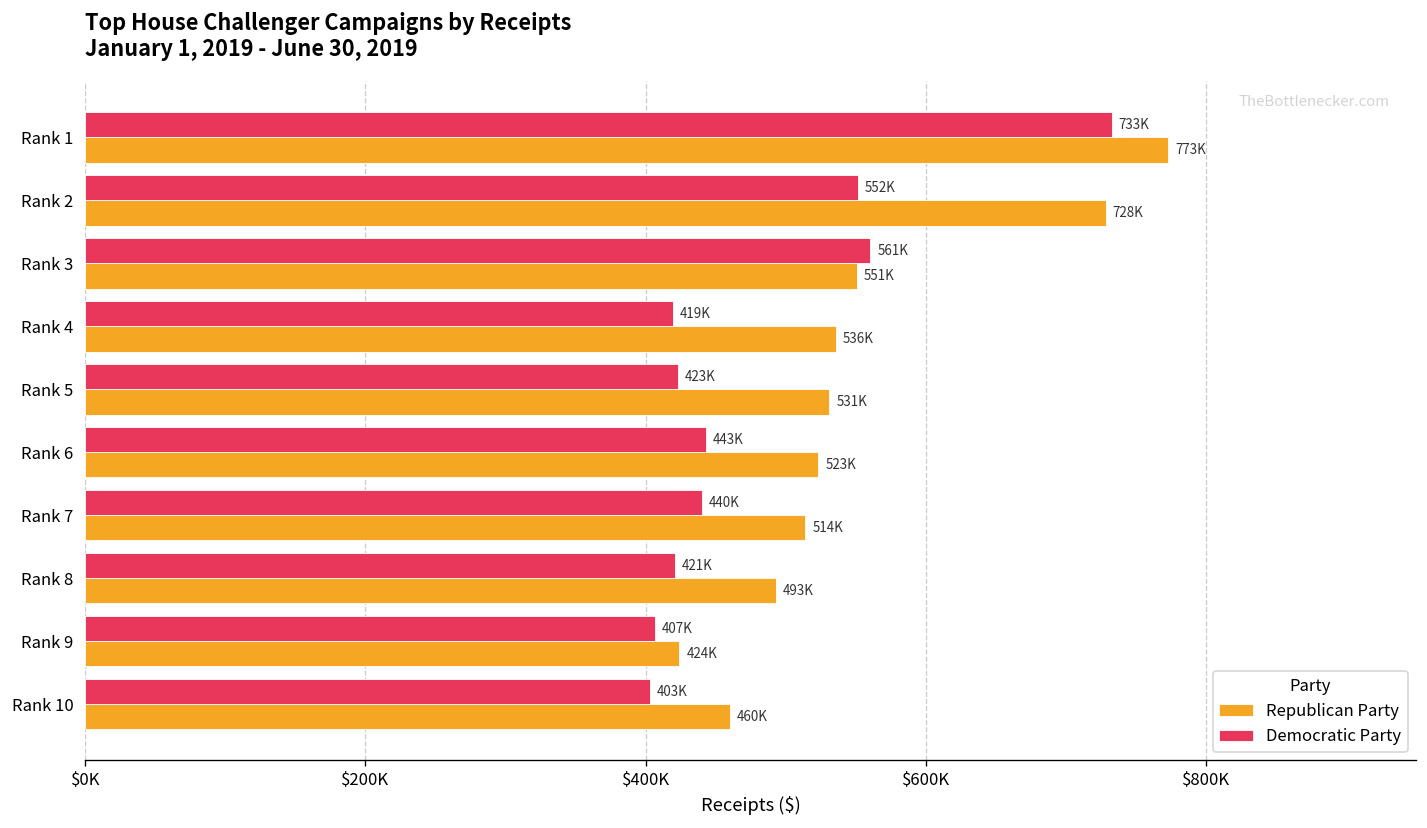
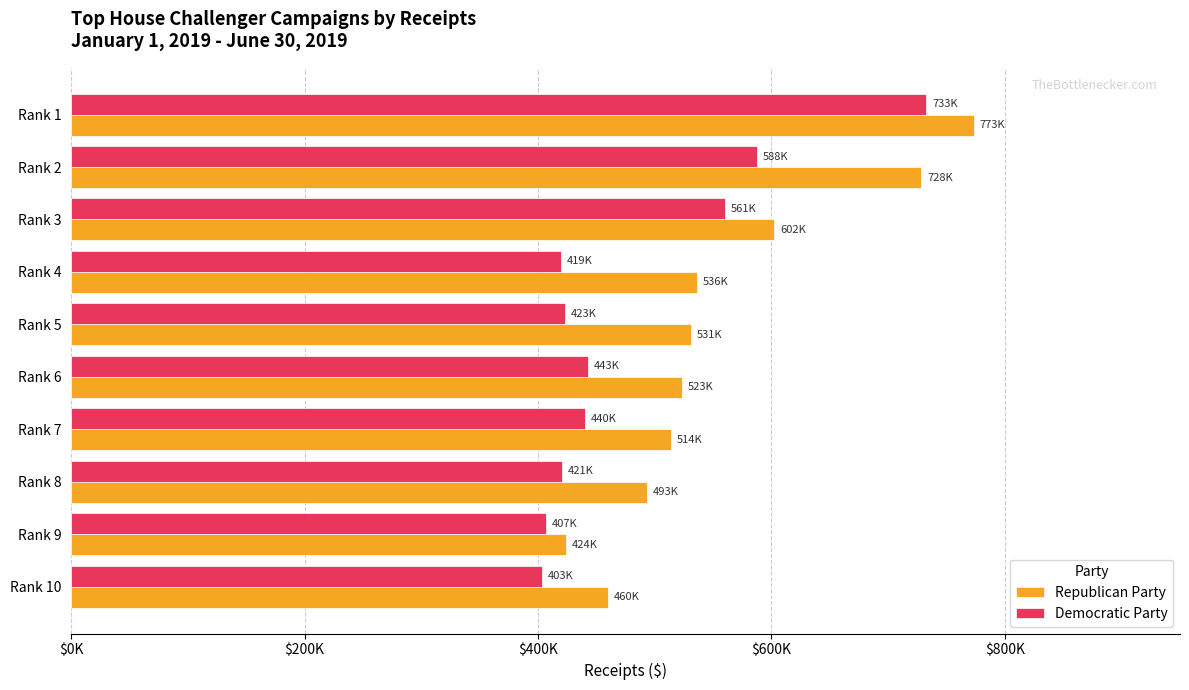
Democratic Party, Rank 2: 552K -> 588K
Republican Party, Rank 3: 551K -> 602K
